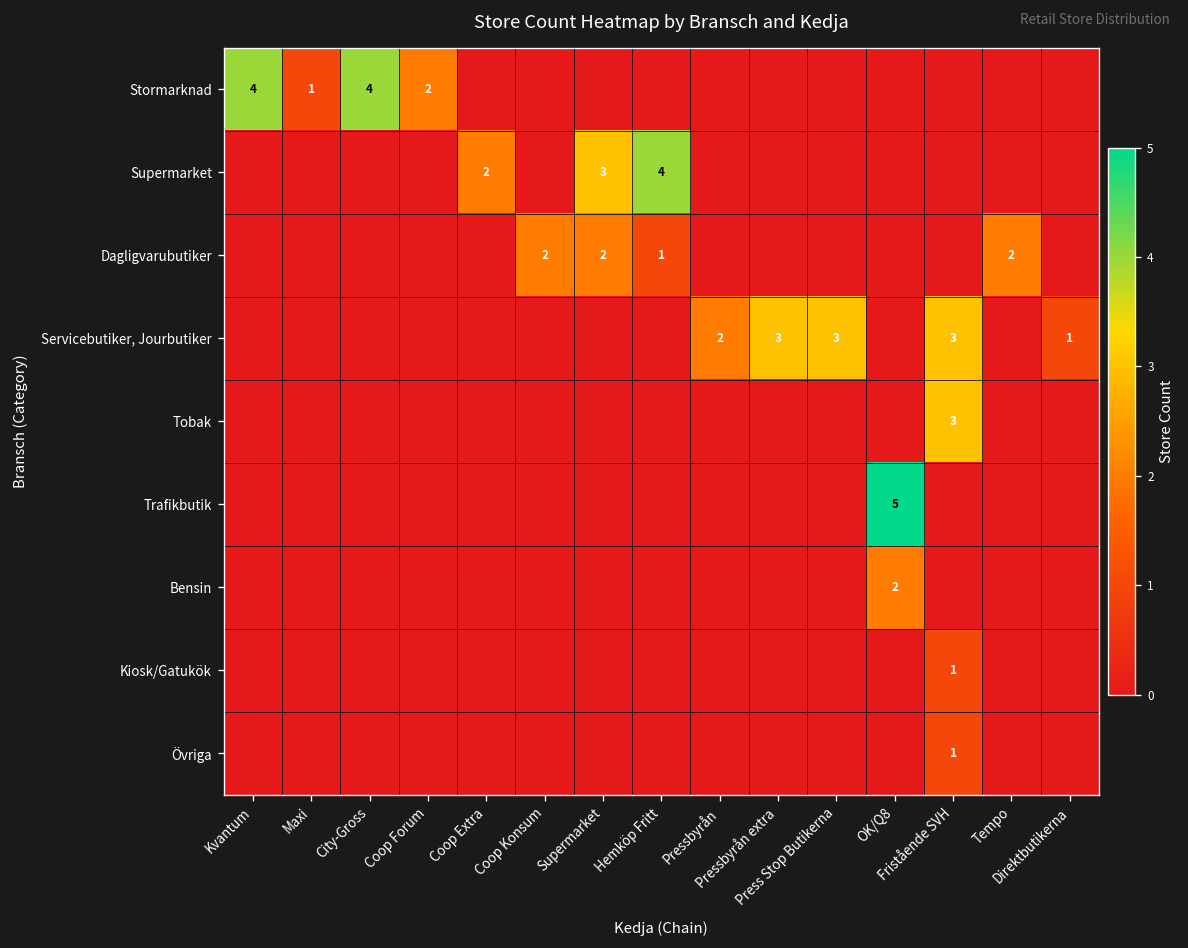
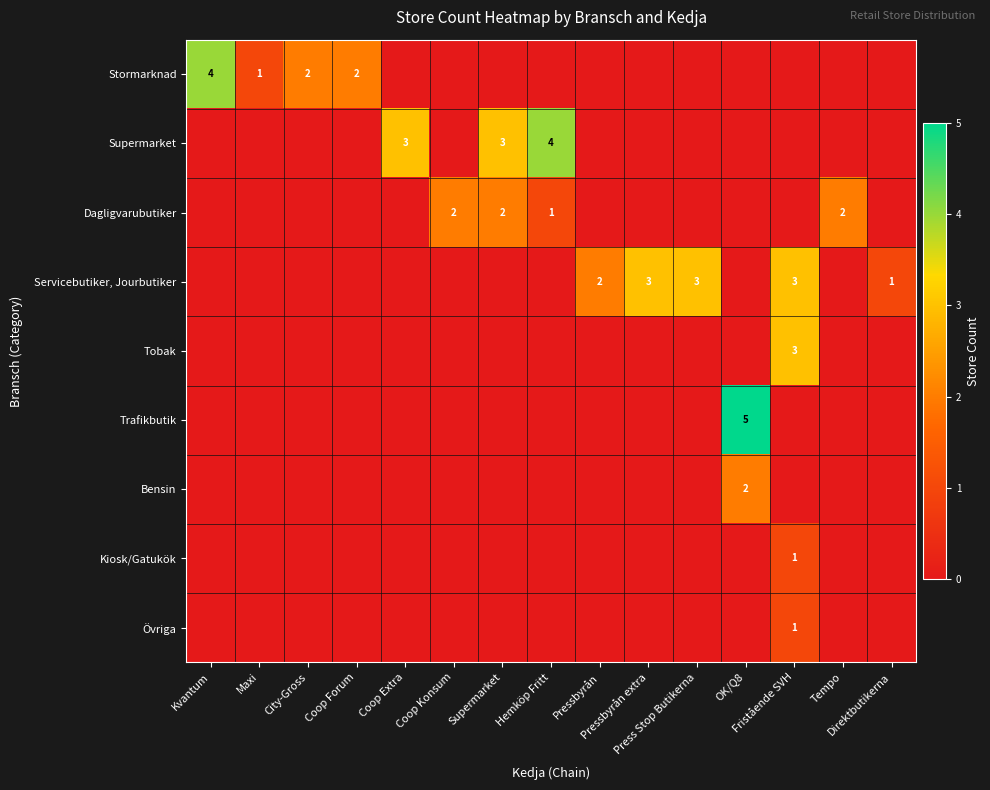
Stormarknad, City-Gross: 4 -> 2
Supermarket, Coop Extra: 2 -> 3
